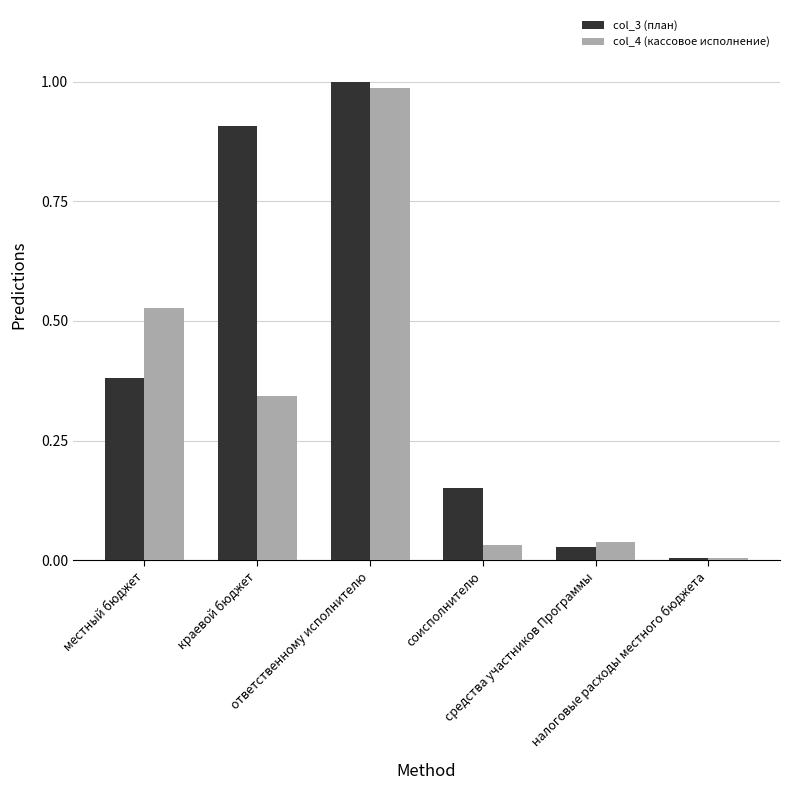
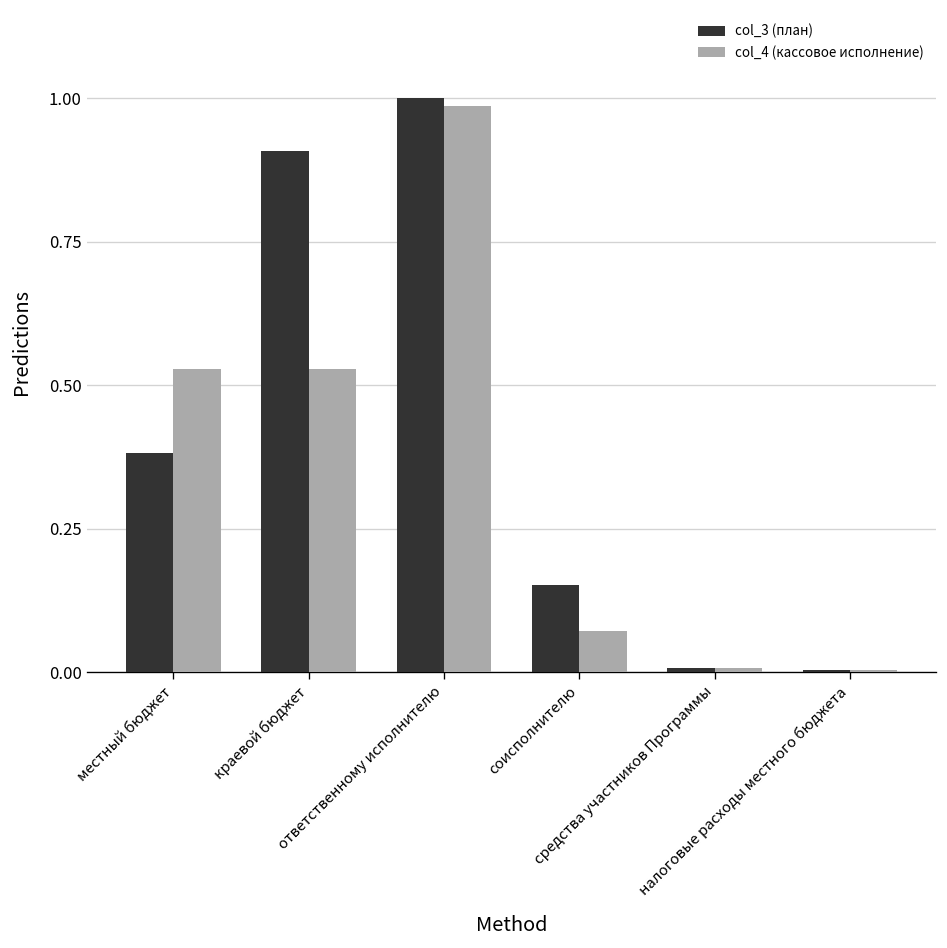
col_4 (кассовое исполнение), краевой бюджет: 0.34 -> 0.53
col_4 (кассовое исполнение), соисполнителю: 0.03 -> 0.07
col_3 (план), средства участников Программы: 0.03 -> 0.01
col_4 (кассовое исполнение), средства участников Программы: 0.04 -> 0.01
